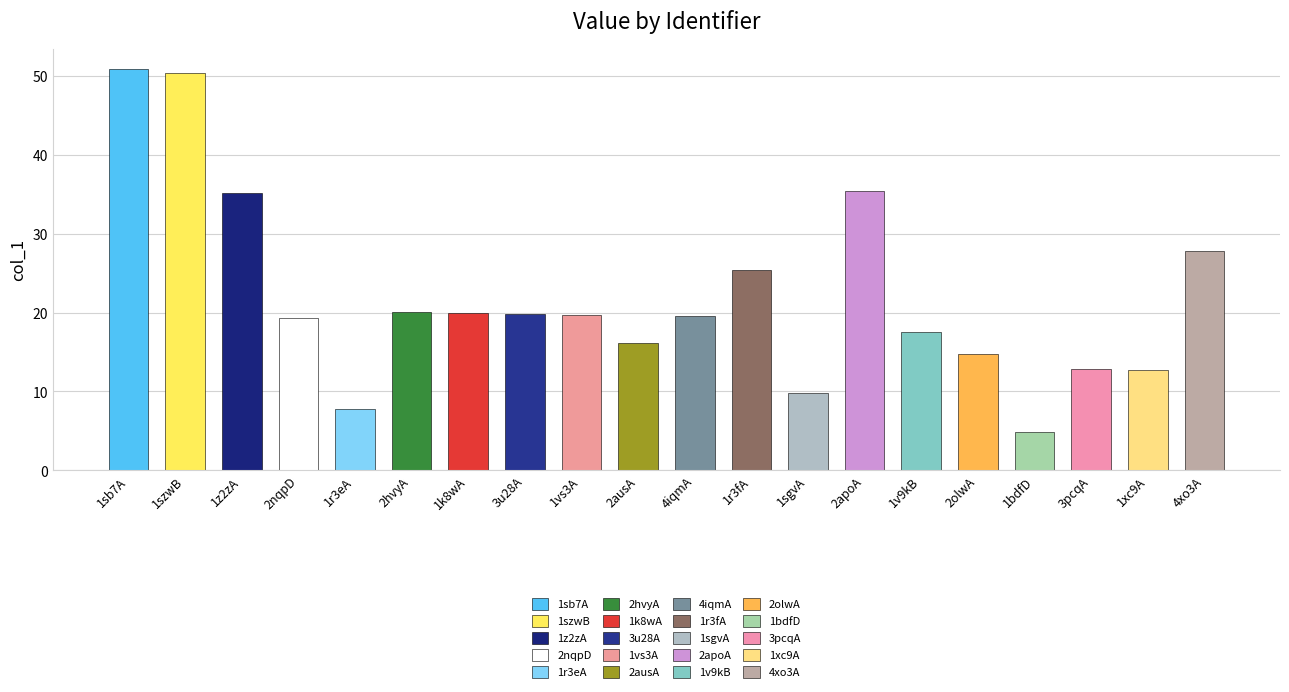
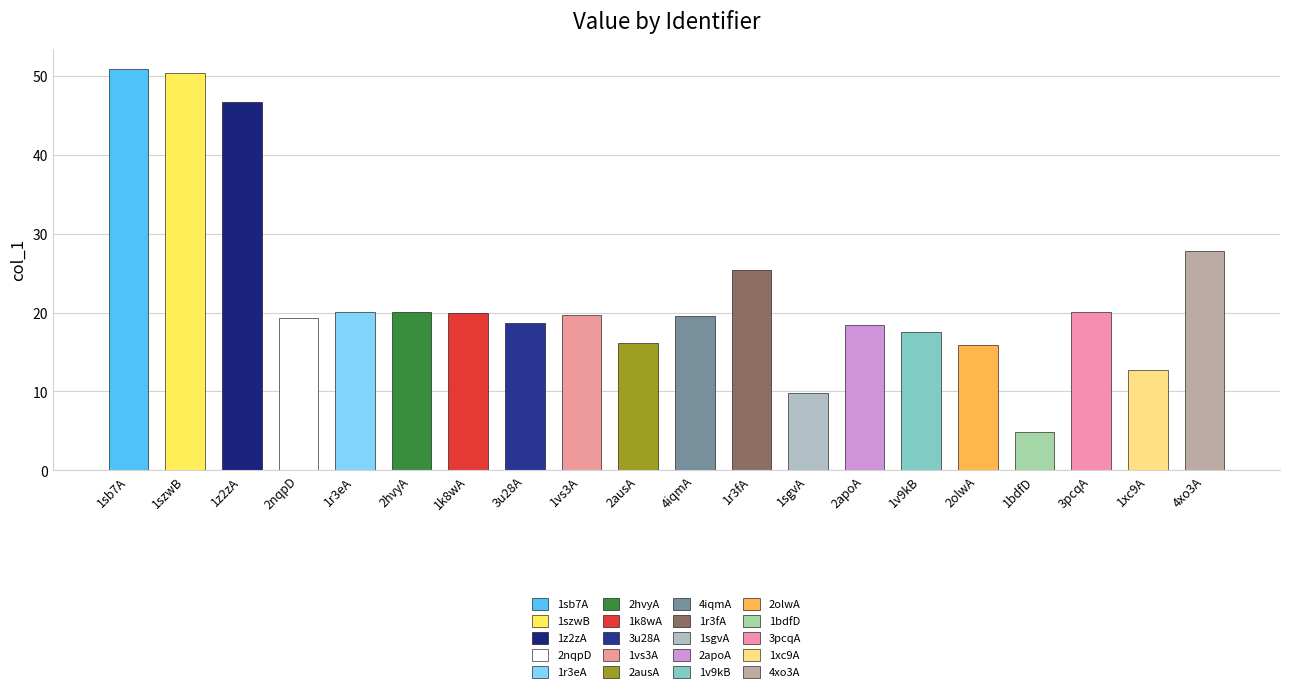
1z2zA: 35 -> 47
1r3eA: 8 -> 20
3u28A: 20 -> 19
2apoA: 35 -> 18
2olwA: 15 -> 16
3pcqA: 13 -> 20
